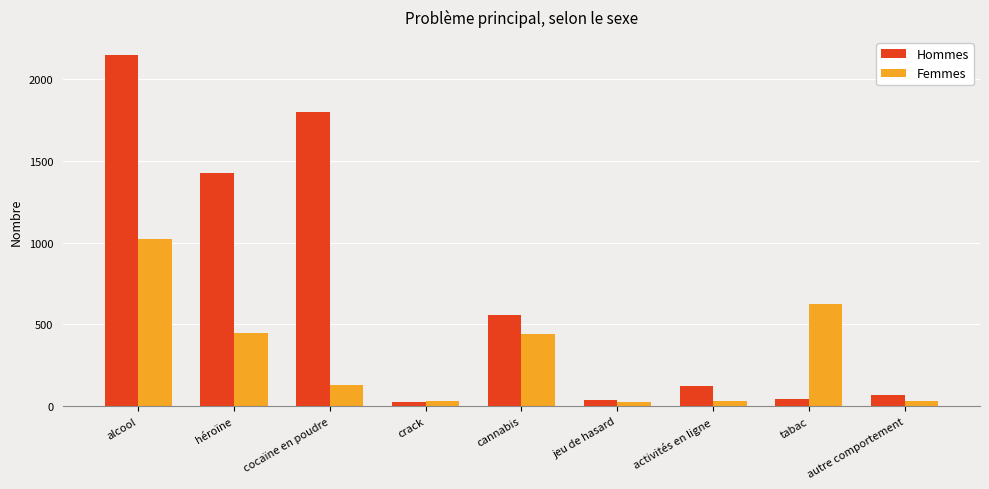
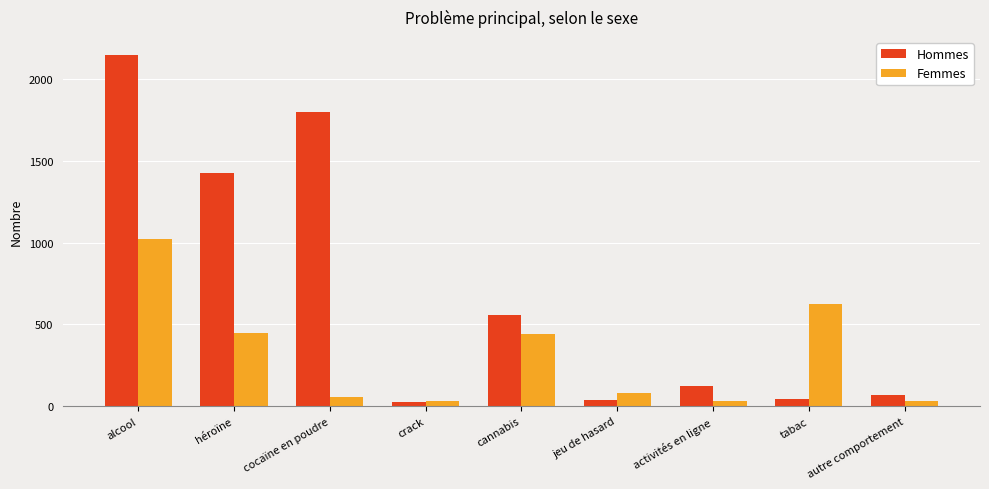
Femmes, cocaïne en poudre: 130 -> 60
Femmes, jeu de hasard: 20 -> 80
